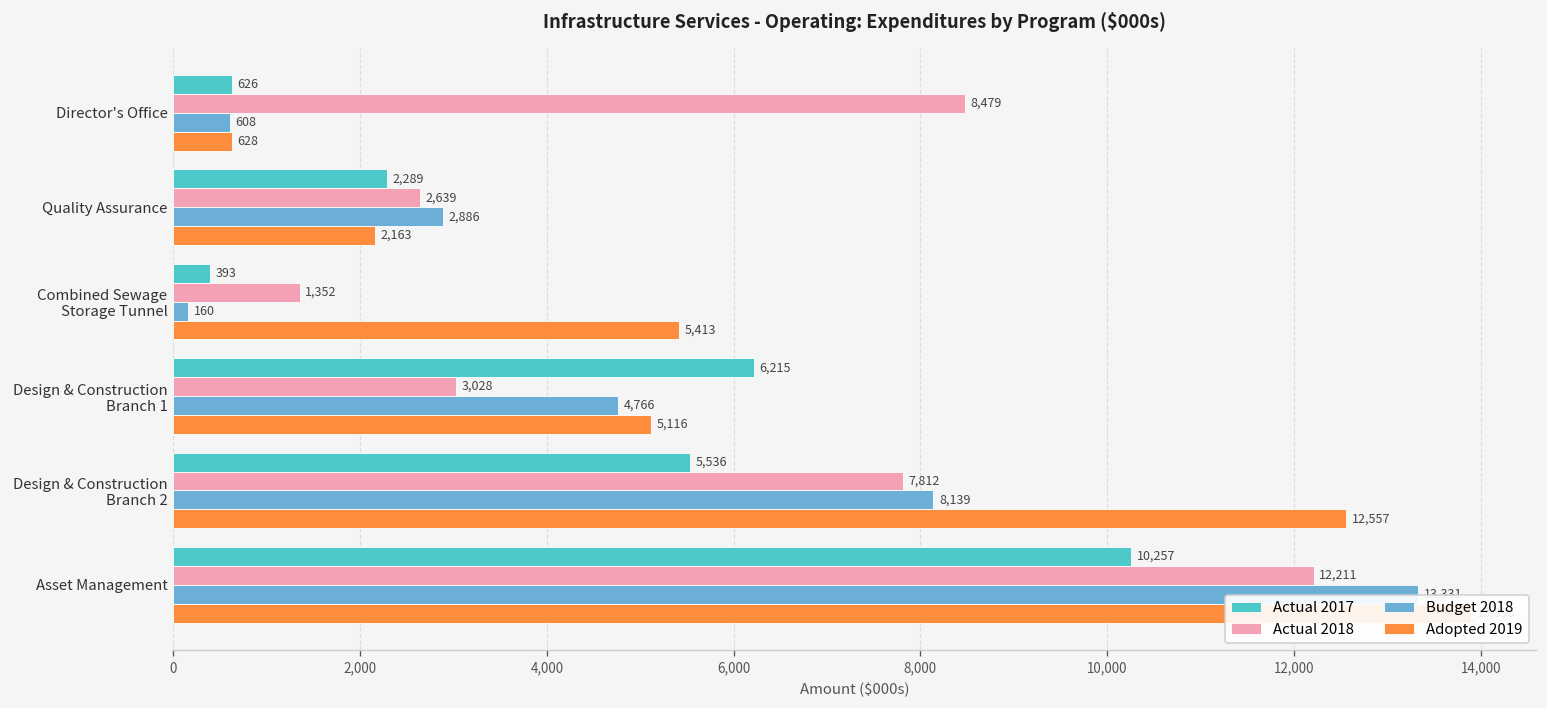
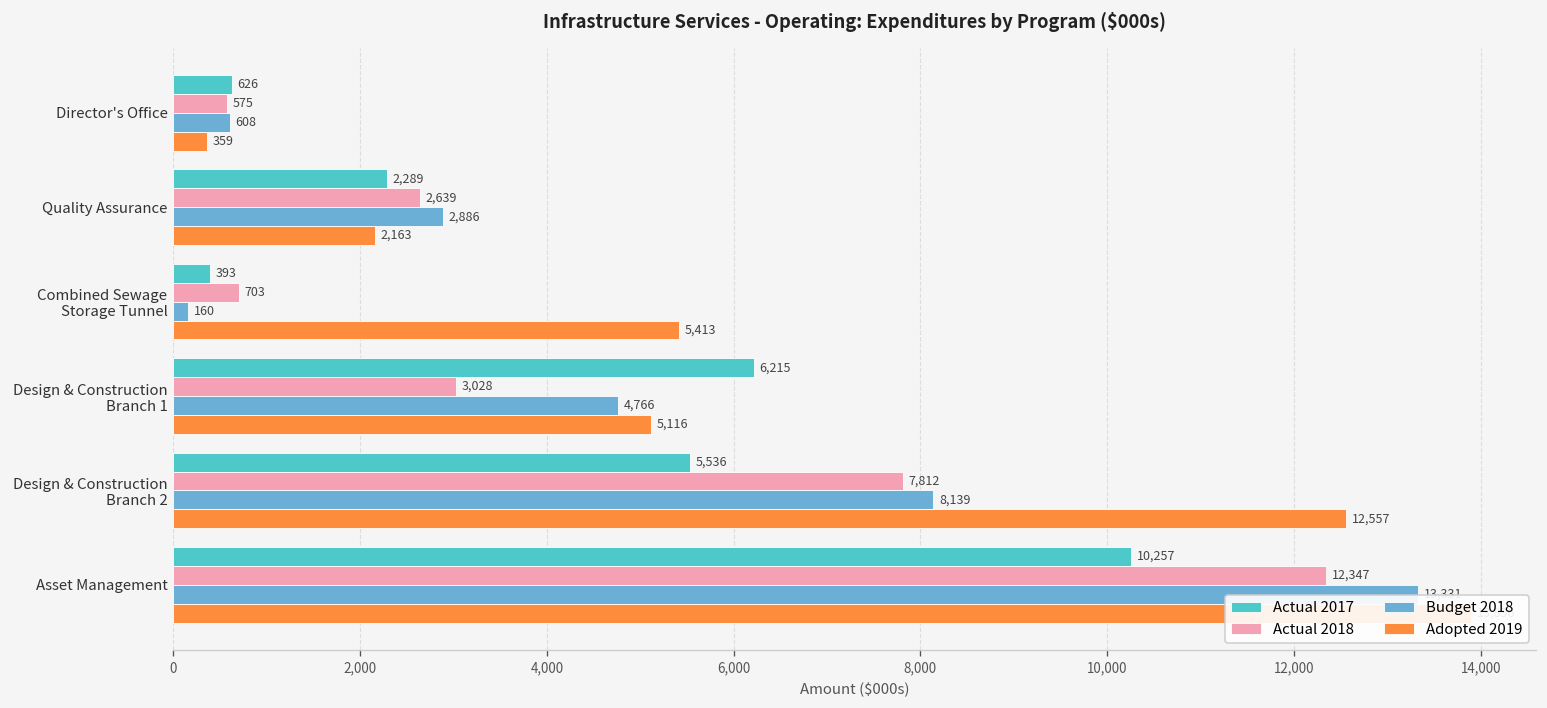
Actual 2018, Director's Office: 8,479 -> 575
Adopted 2019, Director's Office: 628 -> 359
Actual 2018, Combined Sewage Storage Tunnel: 1,352 -> 703
Actual 2018, Asset Management: 12,211 -> 12,347
